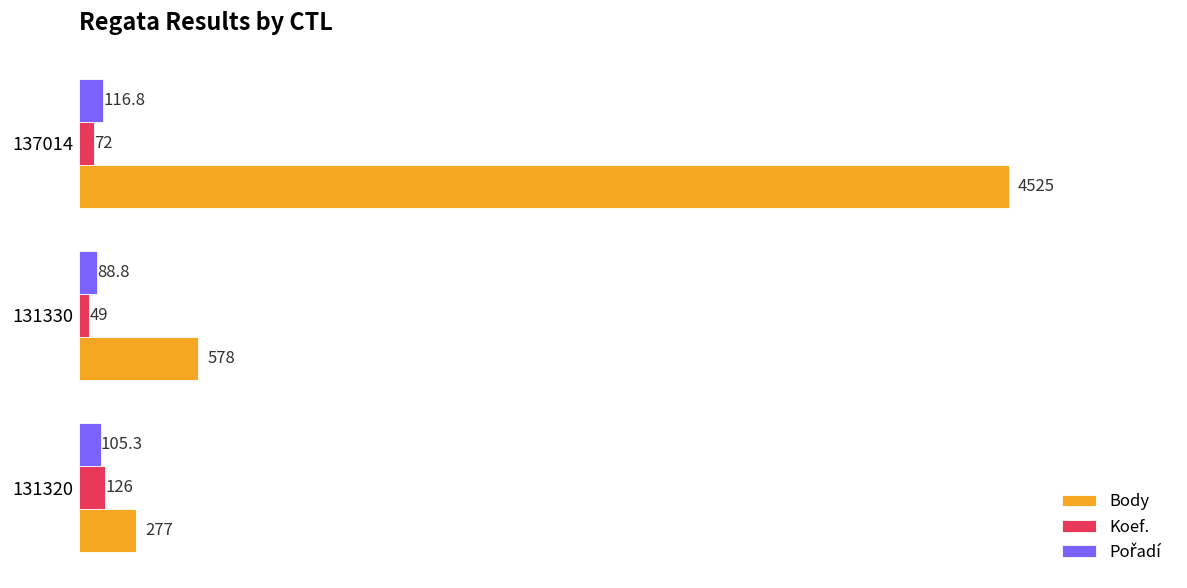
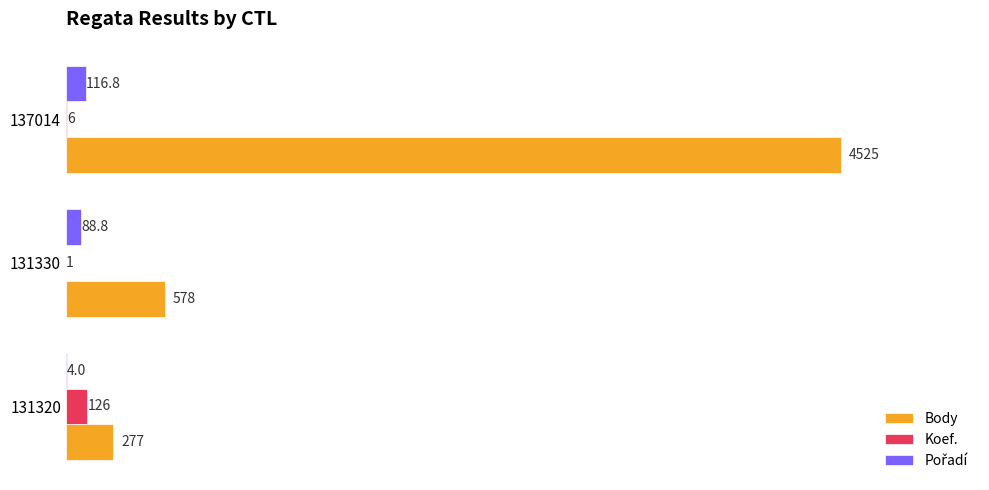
Koef., 137014: 72 -> 6
Koef., 131330: 49 -> 1
Pořadí, 131320: 105.3 -> 4.0
